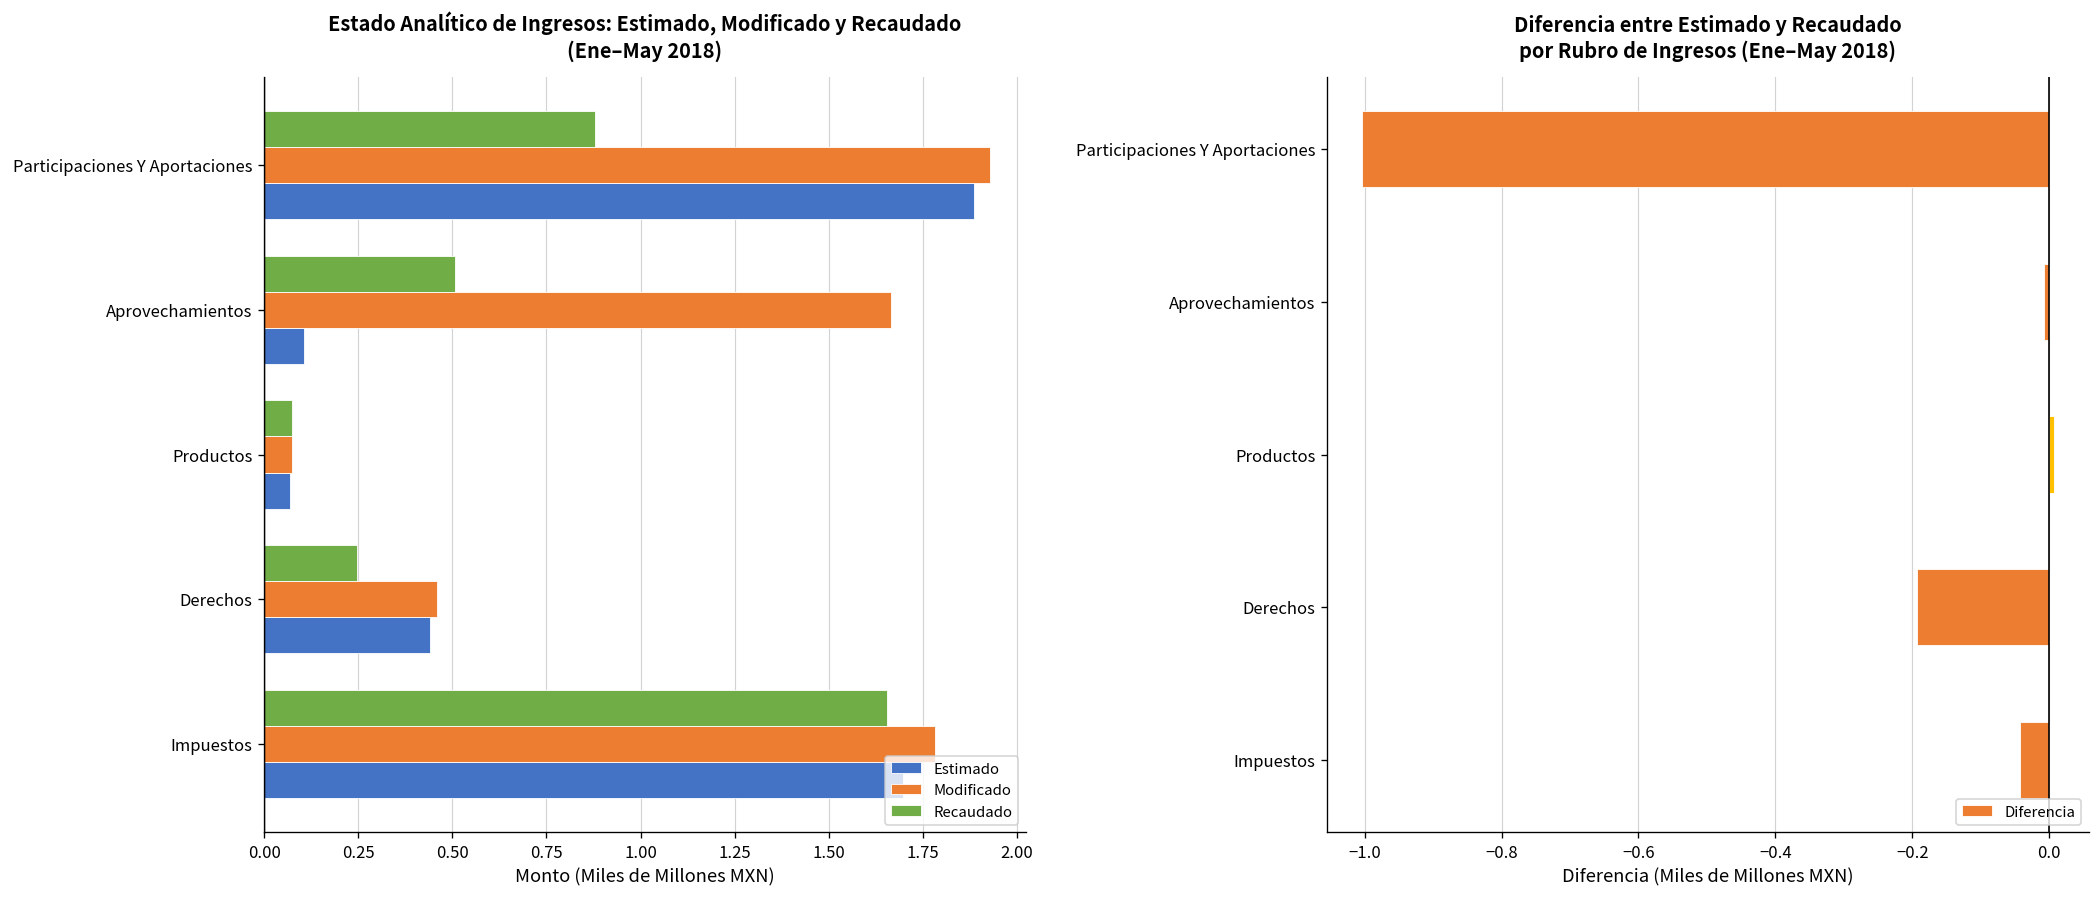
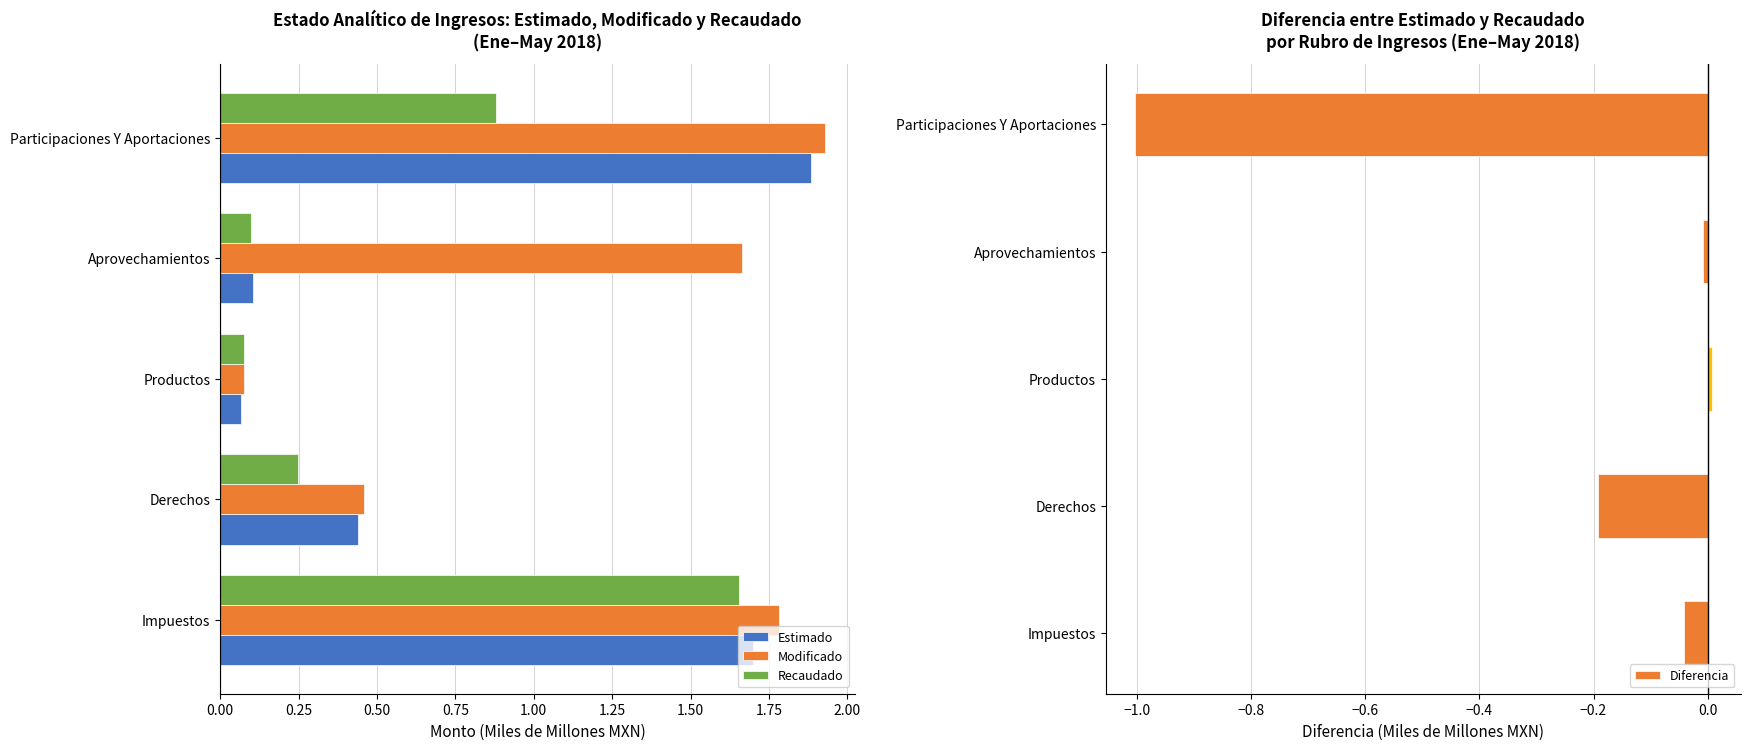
Estado Analítico de Ingresos: Estimado, Modificado y Recaudado (Ene–May 2018), Recaudado, Aprovechamientos: 0.51 -> 0.10
